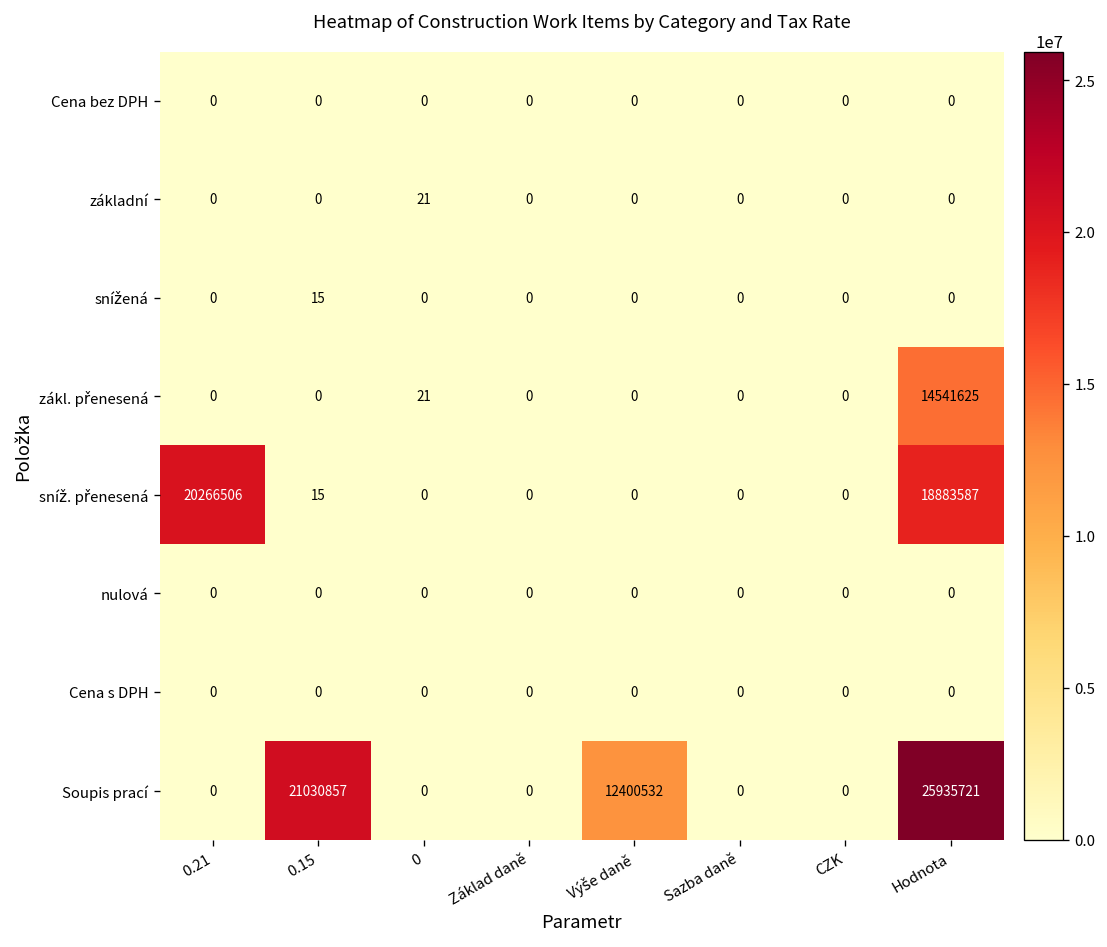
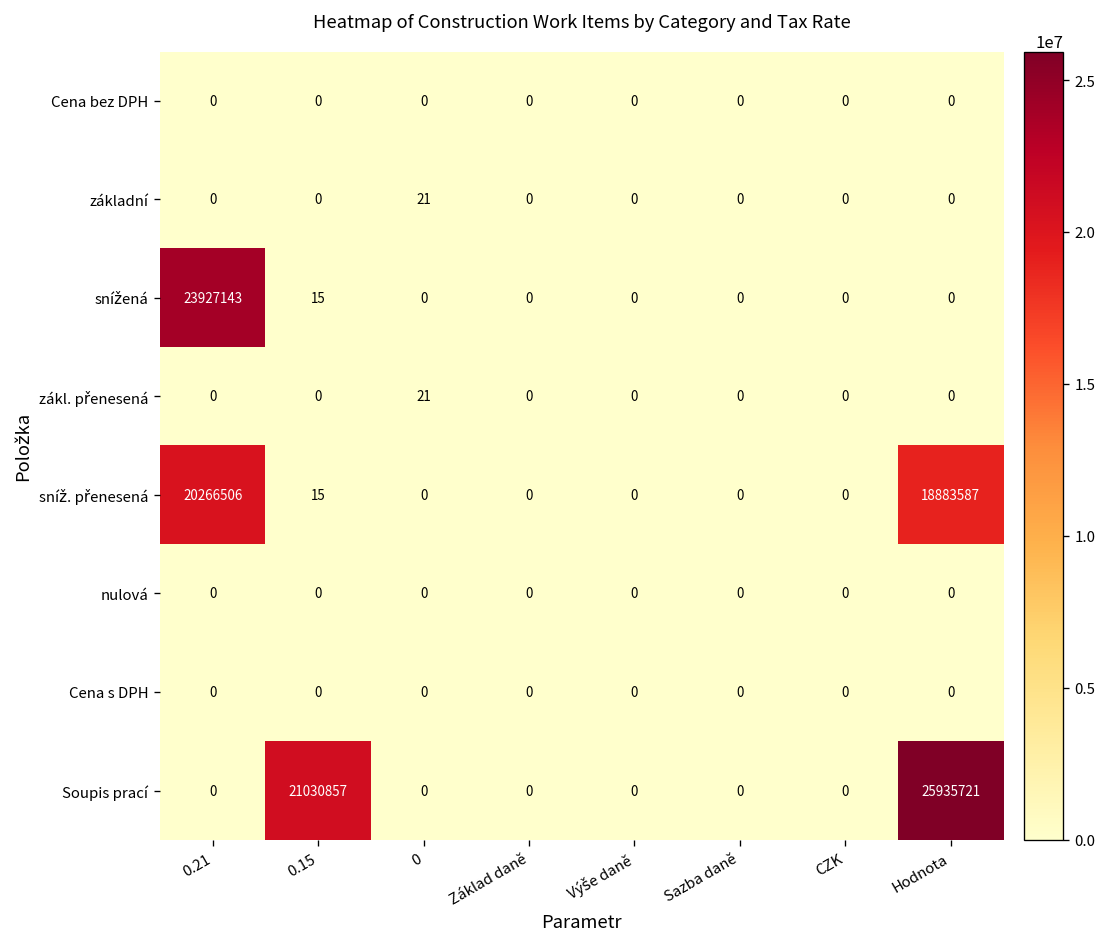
snížená, 0.21: 0 -> 23927143
zákl. přenesená, Hodnota: 14541625 -> 0
Soupis prací, Výše daně: 12400532 -> 0
